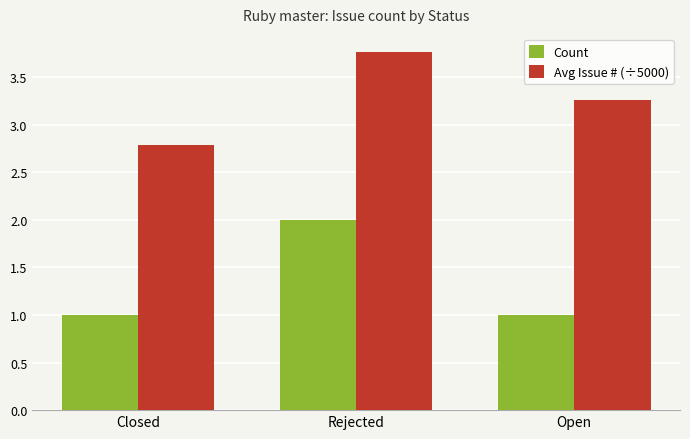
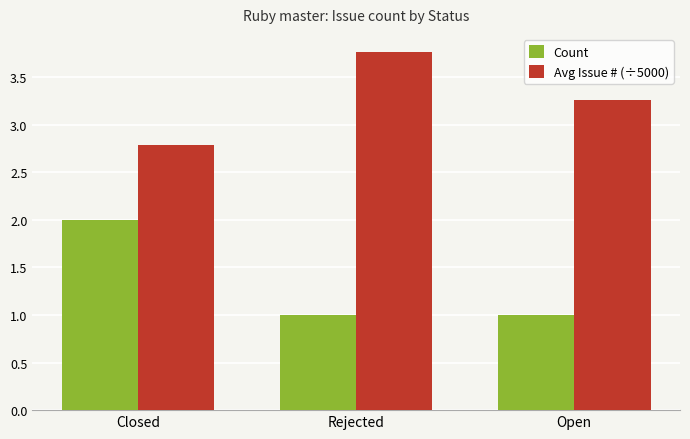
Count, Closed: 1 -> 2
Count, Rejected: 2 -> 1
